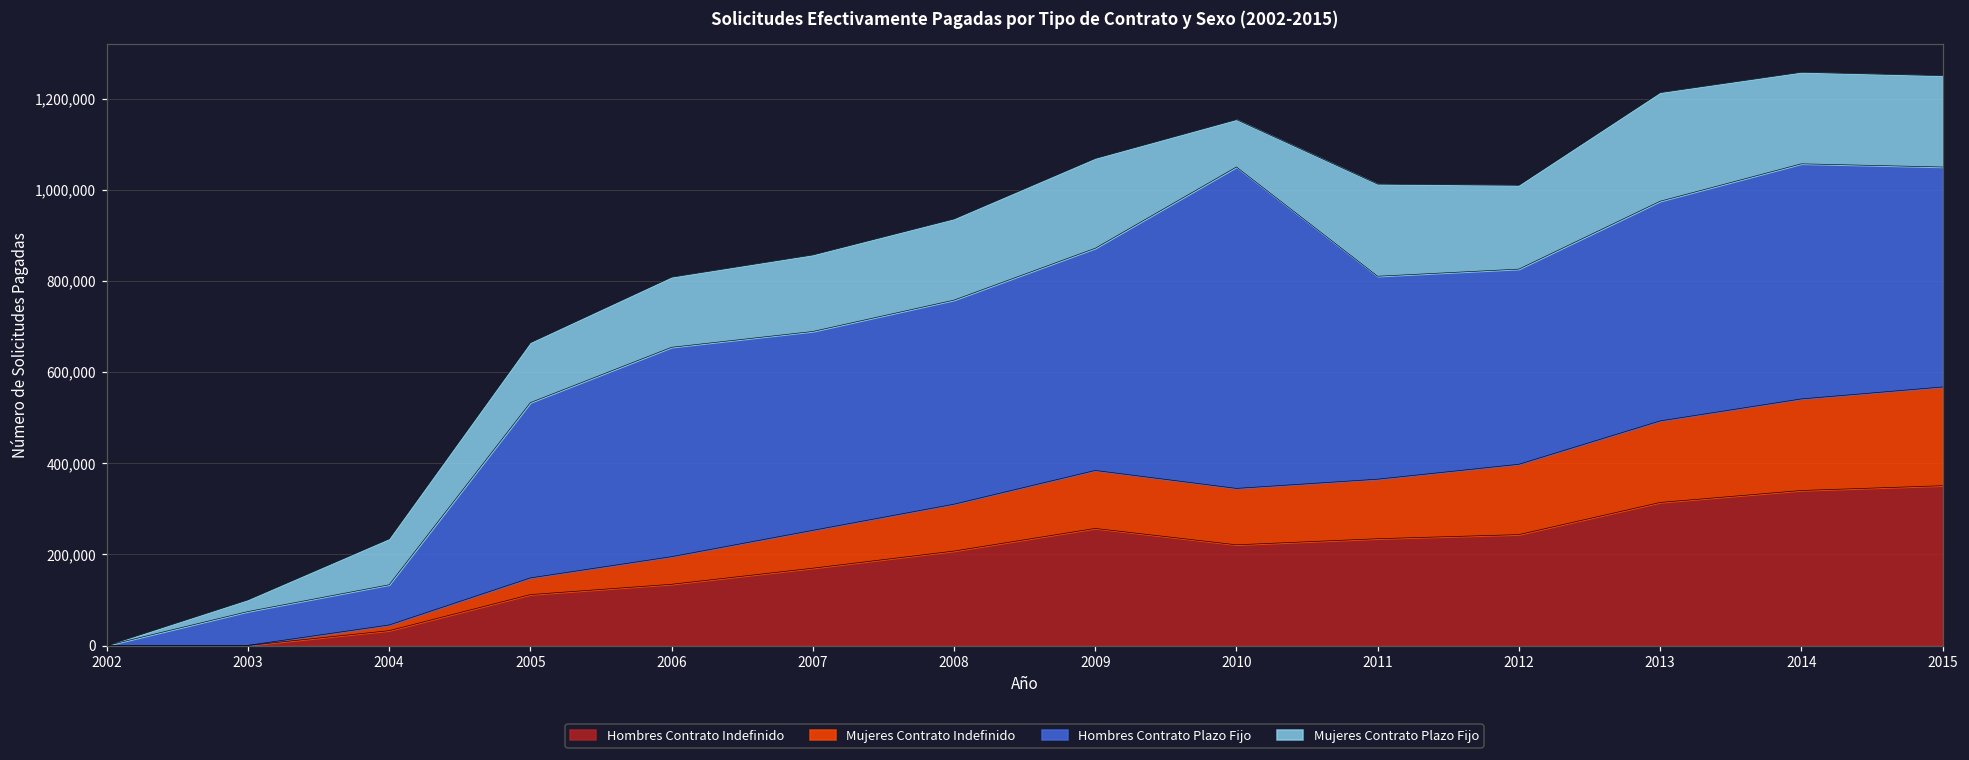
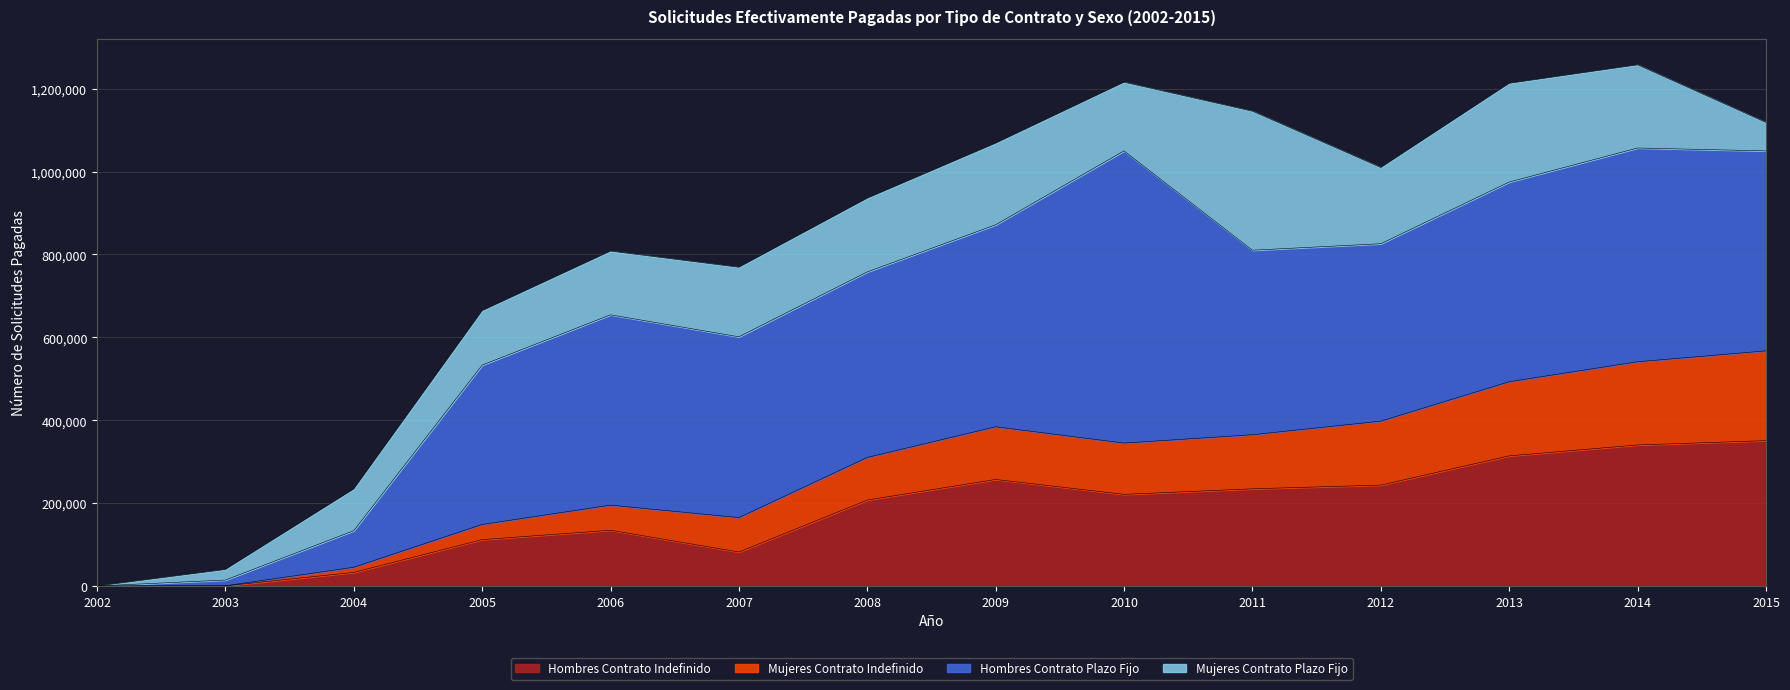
Hombres Contrato Plazo Fijo, 2003: 70,000 -> 10,000
Hombres Contrato Indefinido, 2007: 170,000 -> 80,000
Mujeres Contrato Plazo Fijo, 2010: 100,000 -> 170,000
Mujeres Contrato Plazo Fijo, 2011: 200,000 -> 340,000
Mujeres Contrato Plazo Fijo, 2015: 200,000 -> 70,000
